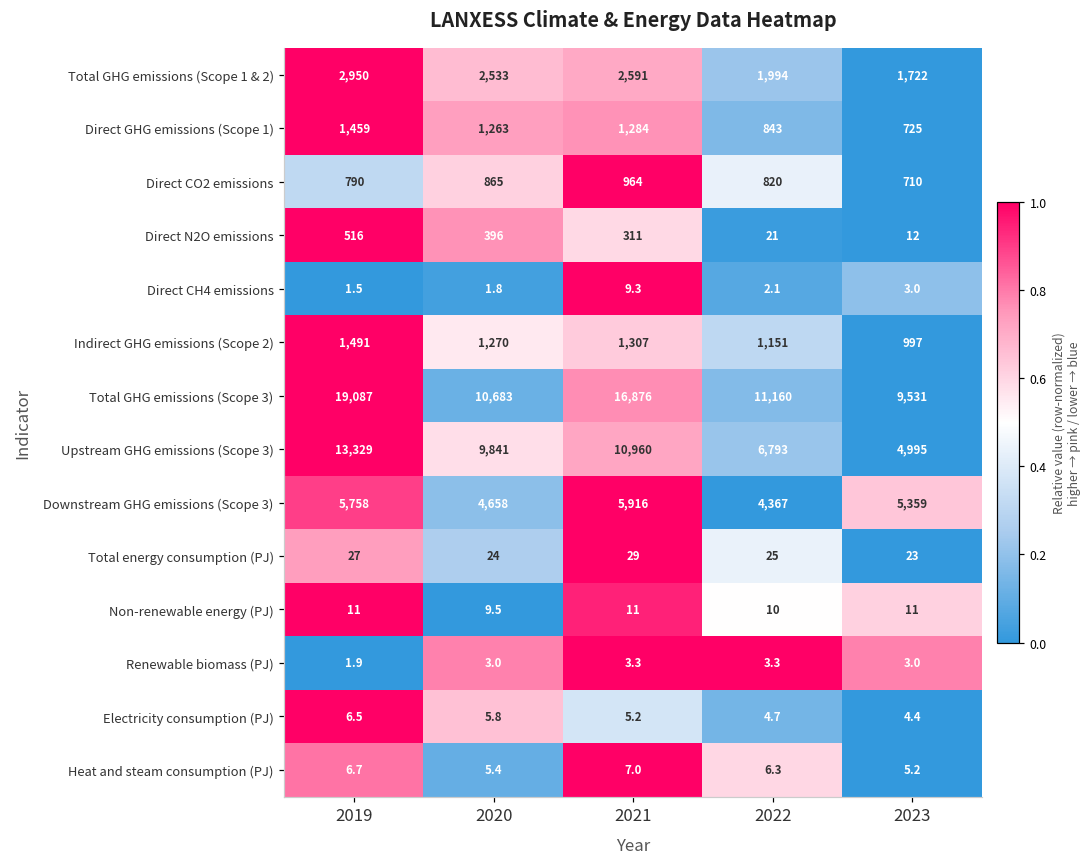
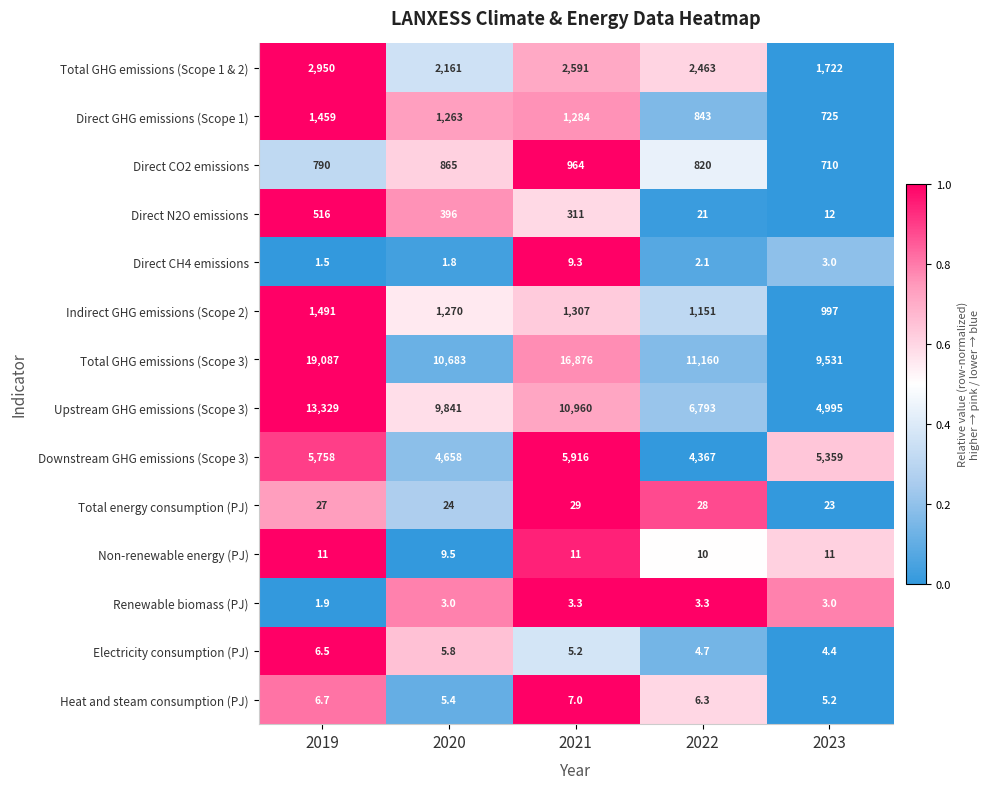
Total GHG emissions (Scope 1 & 2), 2020: 2,533 -> 2,161
Total GHG emissions (Scope 1 & 2), 2022: 1,994 -> 2,463
Total energy consumption (PJ), 2022: 25 -> 28
